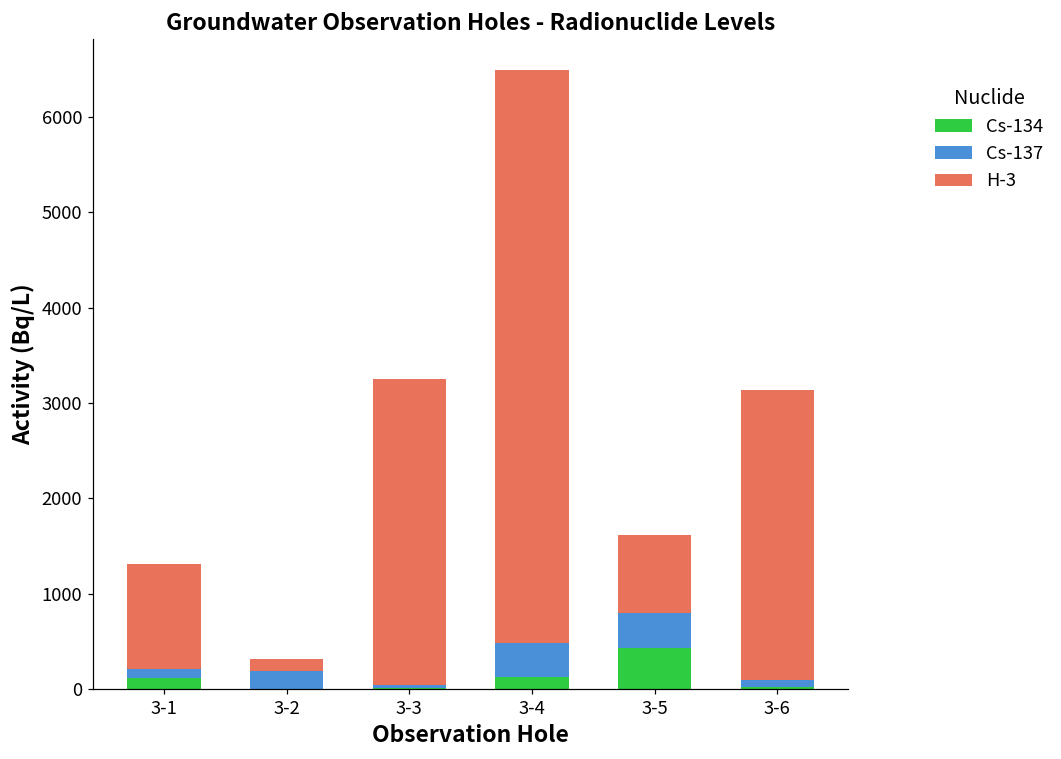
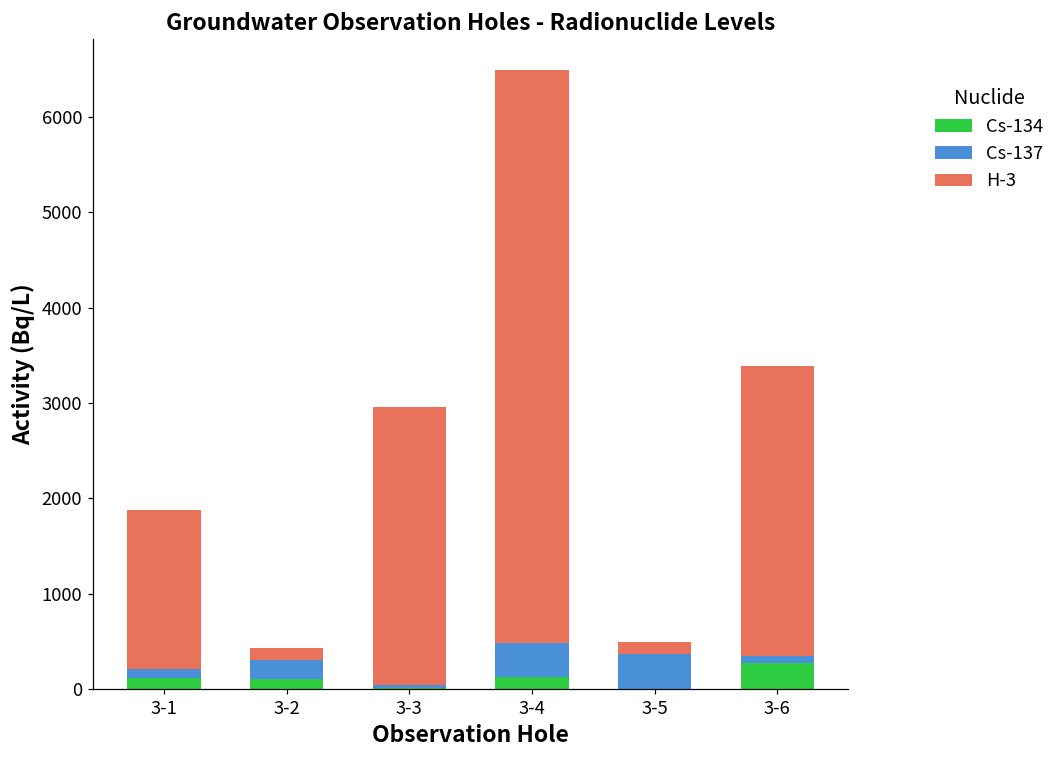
H-3, 3-1: 1100 -> 1700
Cs-134, 3-2: 0 -> 100
H-3, 3-3: 3200 -> 2900
Cs-134, 3-5: 400 -> 0
H-3, 3-5: 800 -> 100
Cs-134, 3-6: 0 -> 300
